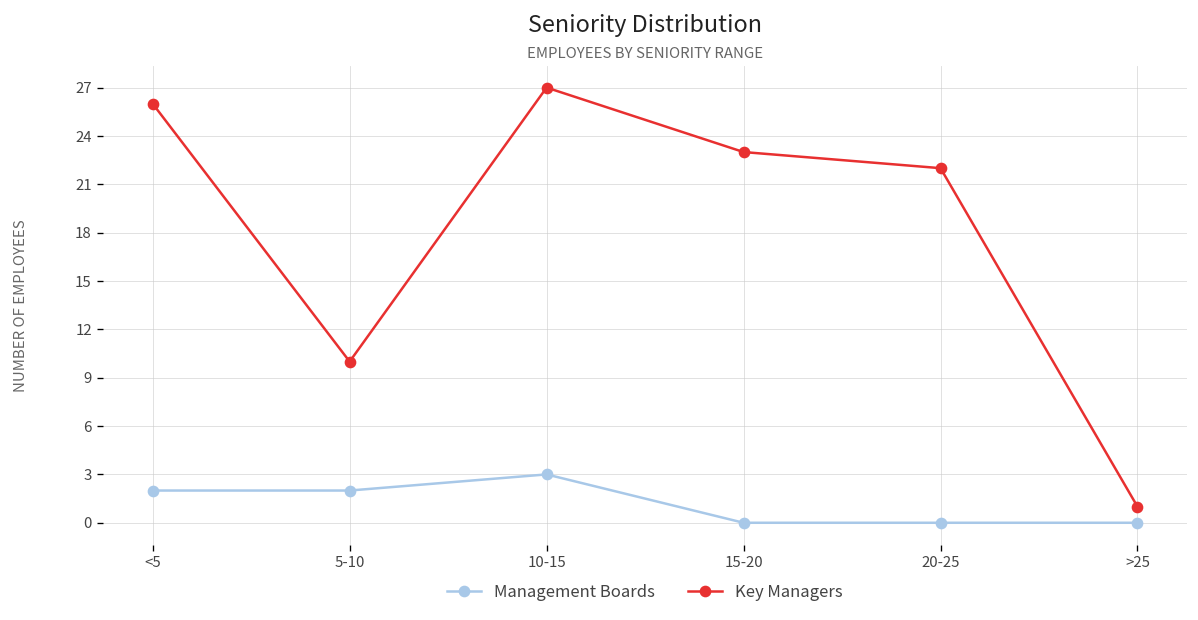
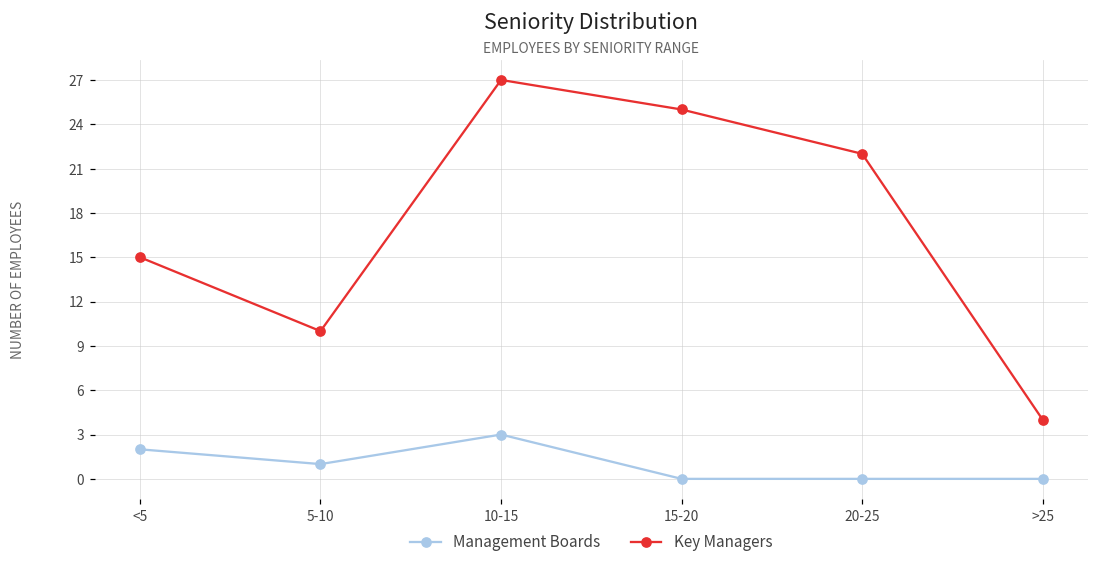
Key Managers, <5: 26 -> 15
Management Boards, 5-10: 2 -> 1
Key Managers, 15-20: 23 -> 25
Key Managers, >25: 1 -> 4
